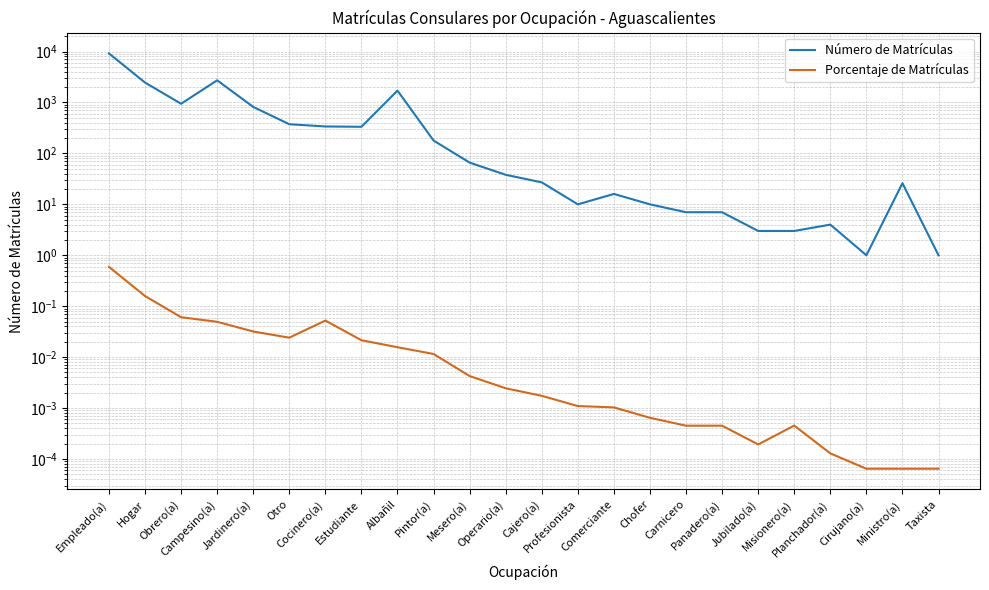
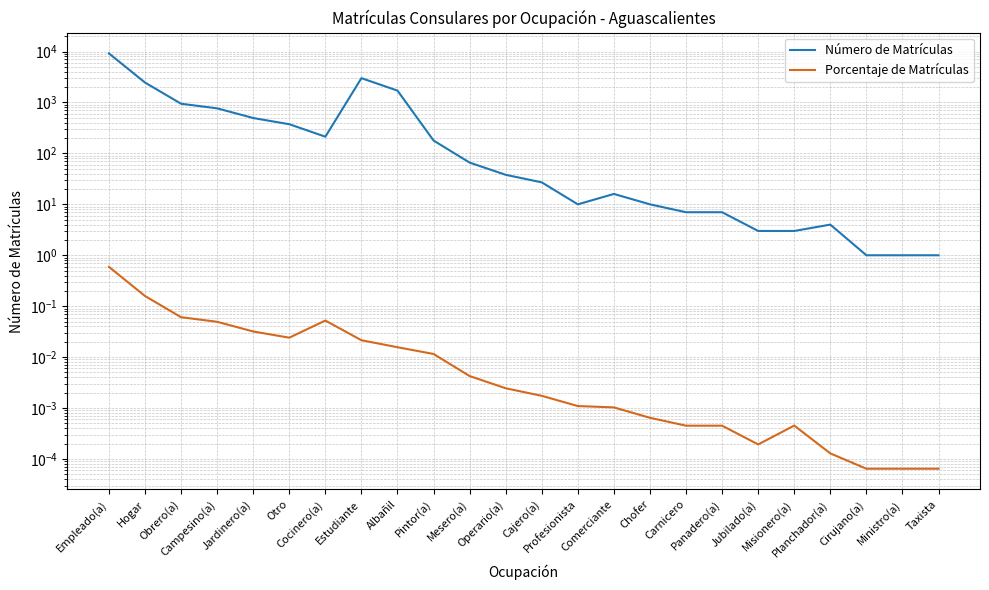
Número de Matrículas, Campesino(a): 3000 -> 800
Número de Matrículas, Jardinero(a): 800 -> 500
Número de Matrículas, Cocinero(a): 300 -> 210
Número de Matrículas, Estudiante: 300 -> 3000
Número de Matrículas, Ministro(a): 30 -> 1
